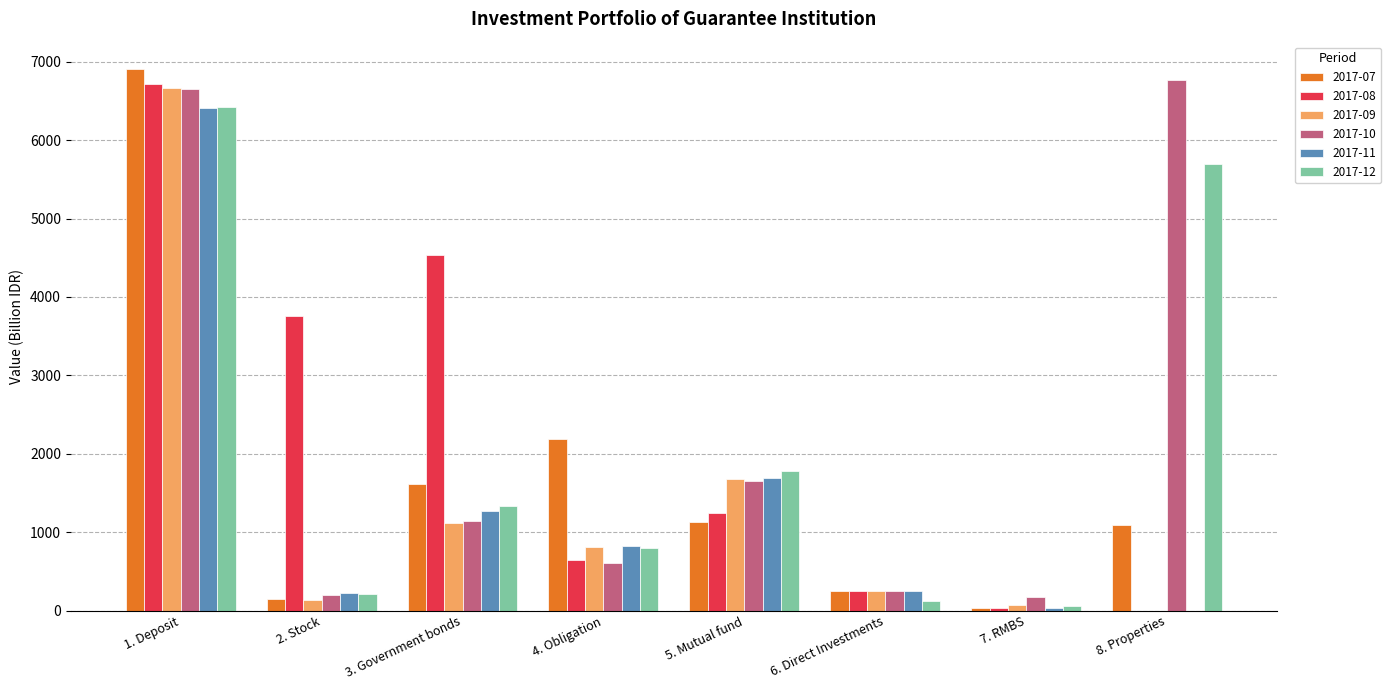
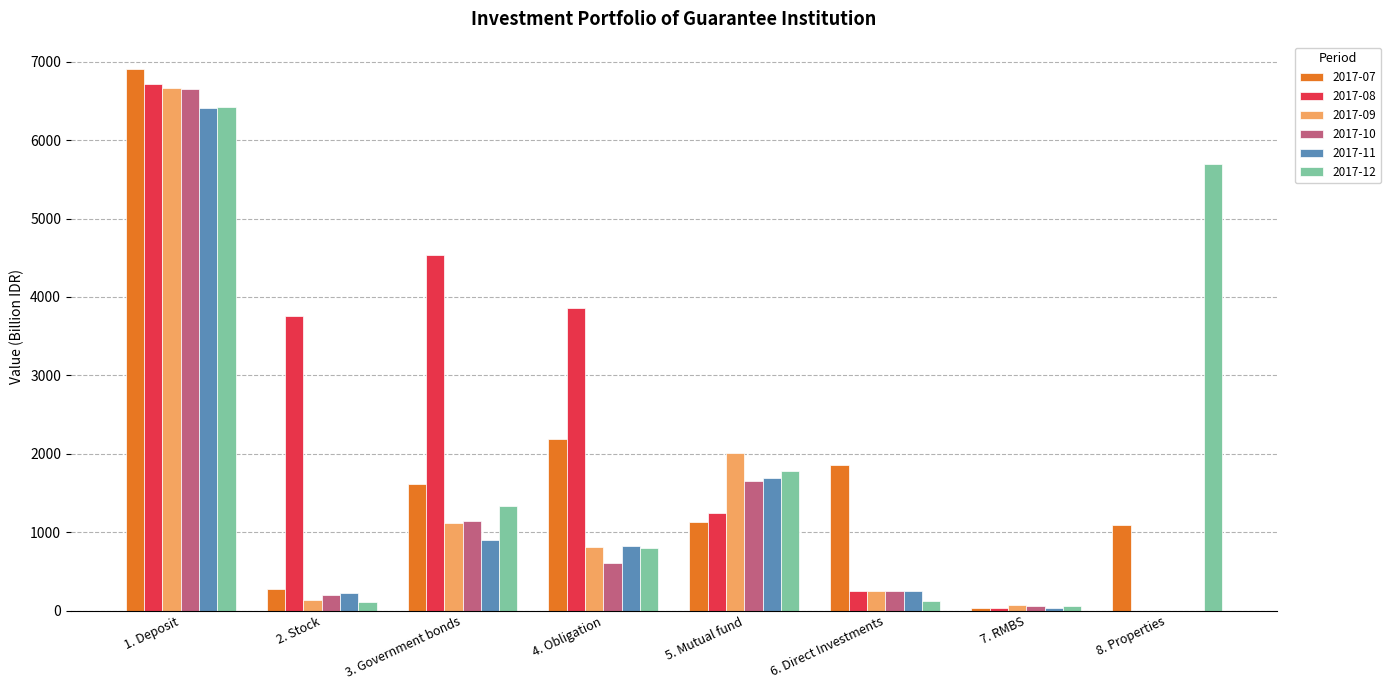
2017-07, 2. Stock: 100 -> 300
2017-12, 2. Stock: 200 -> 100
2017-11, 3. Government bonds: 1300 -> 900
2017-08, 4. Obligation: 600 -> 3900
2017-09, 5. Mutual fund: 1700 -> 2000
2017-07, 6. Direct Investments: 200 -> 1900
2017-10, 7. RMBS: 200 -> 100
2017-10, 8. Properties: 6800 -> 0
